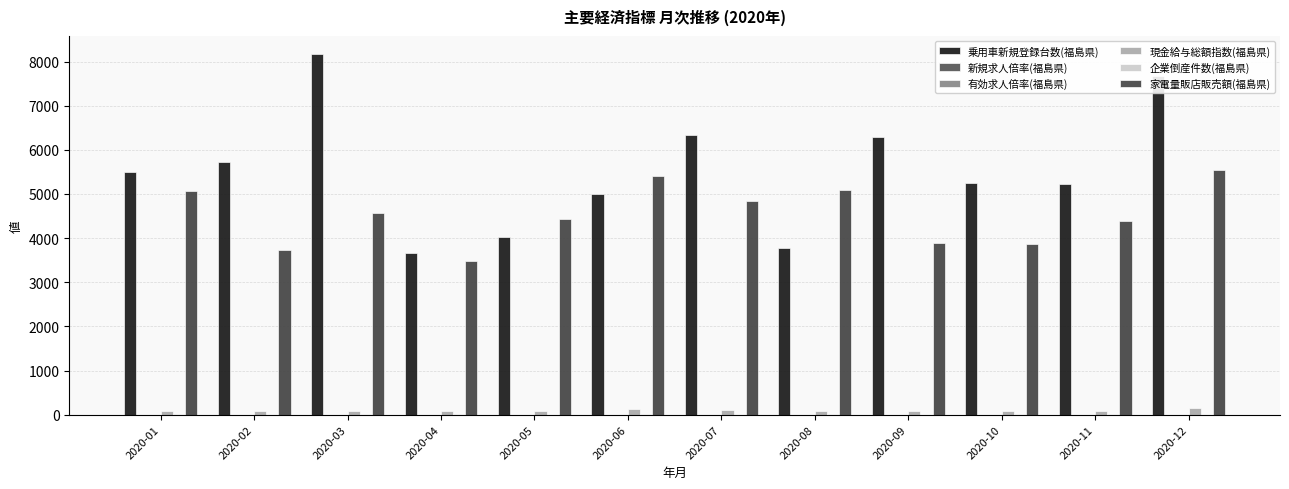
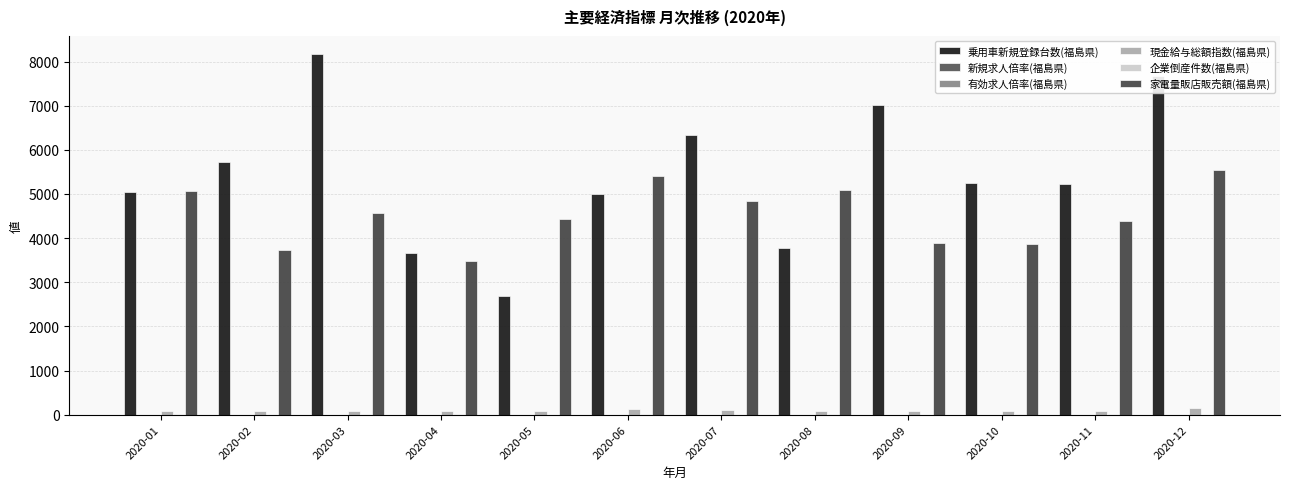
乗用車新規登録台数(福島県), 2020-01: 5500 -> 5000
乗用車新規登録台数(福島県), 2020-05: 4000 -> 2700
乗用車新規登録台数(福島県), 2020-09: 6300 -> 7000
